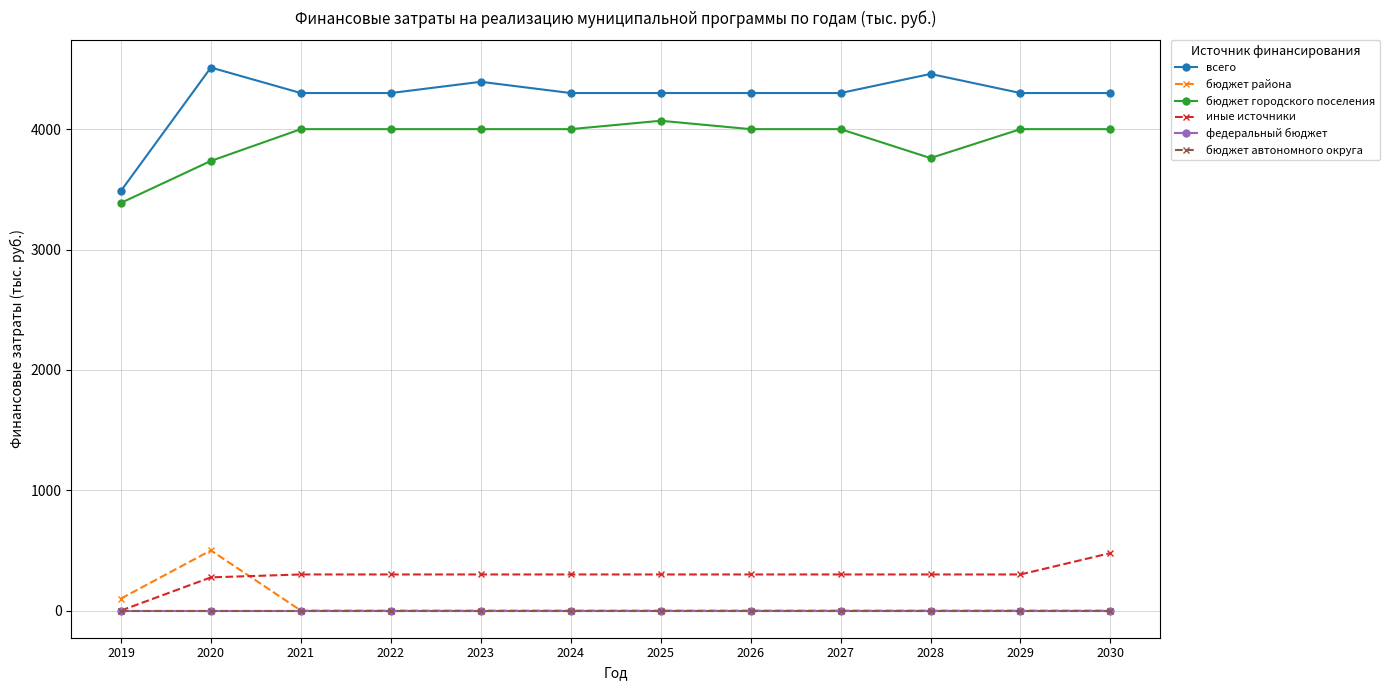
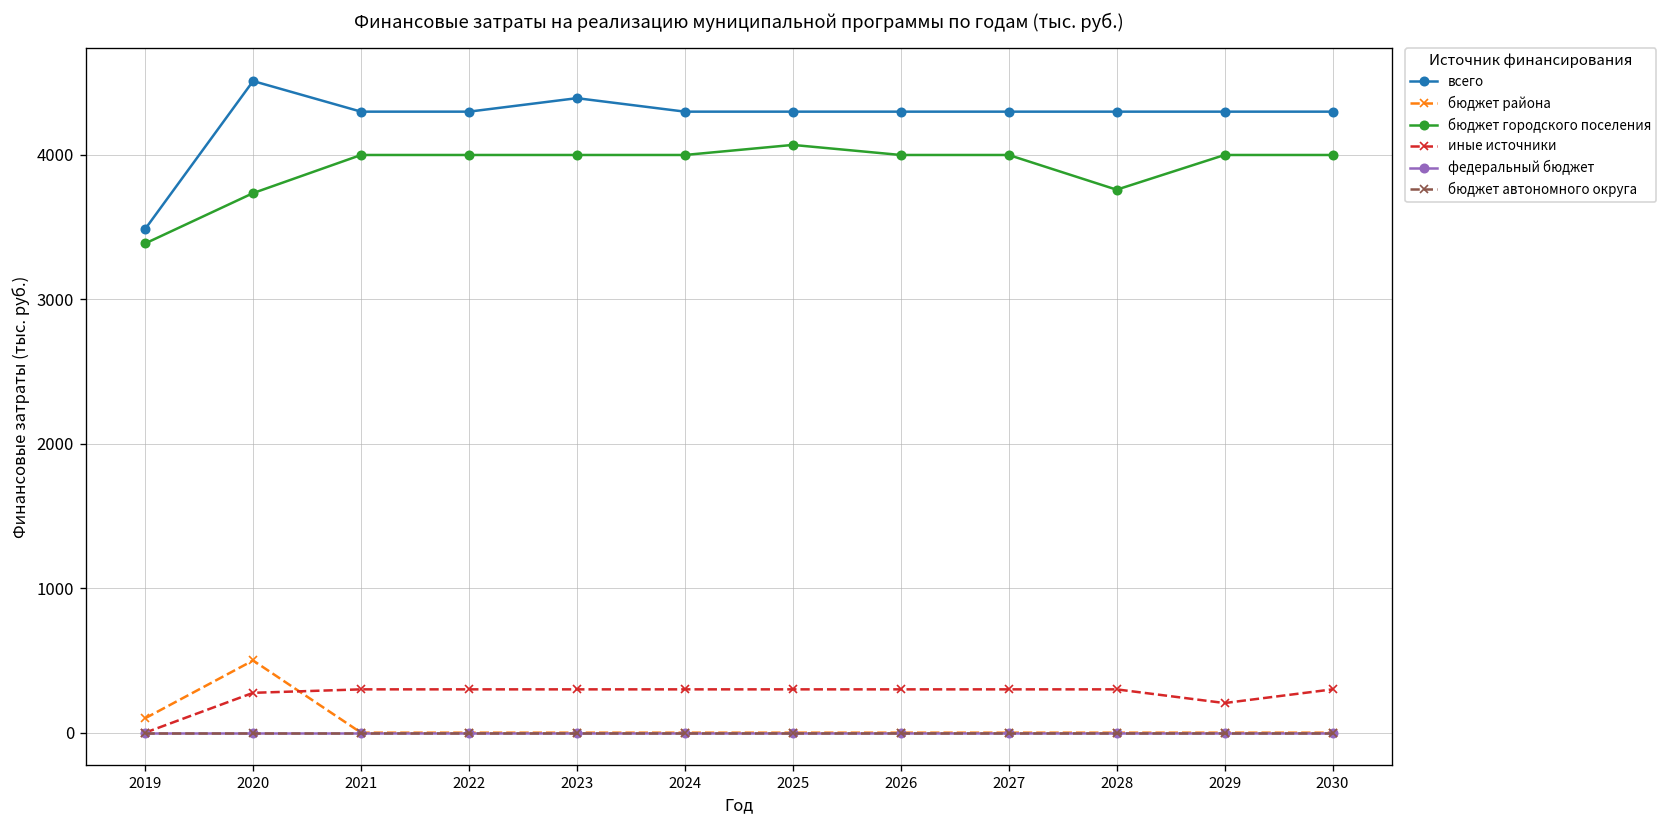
всего, 2028: 4460 -> 4300
иные источники, 2029: 300 -> 210
иные источники, 2030: 480 -> 300
